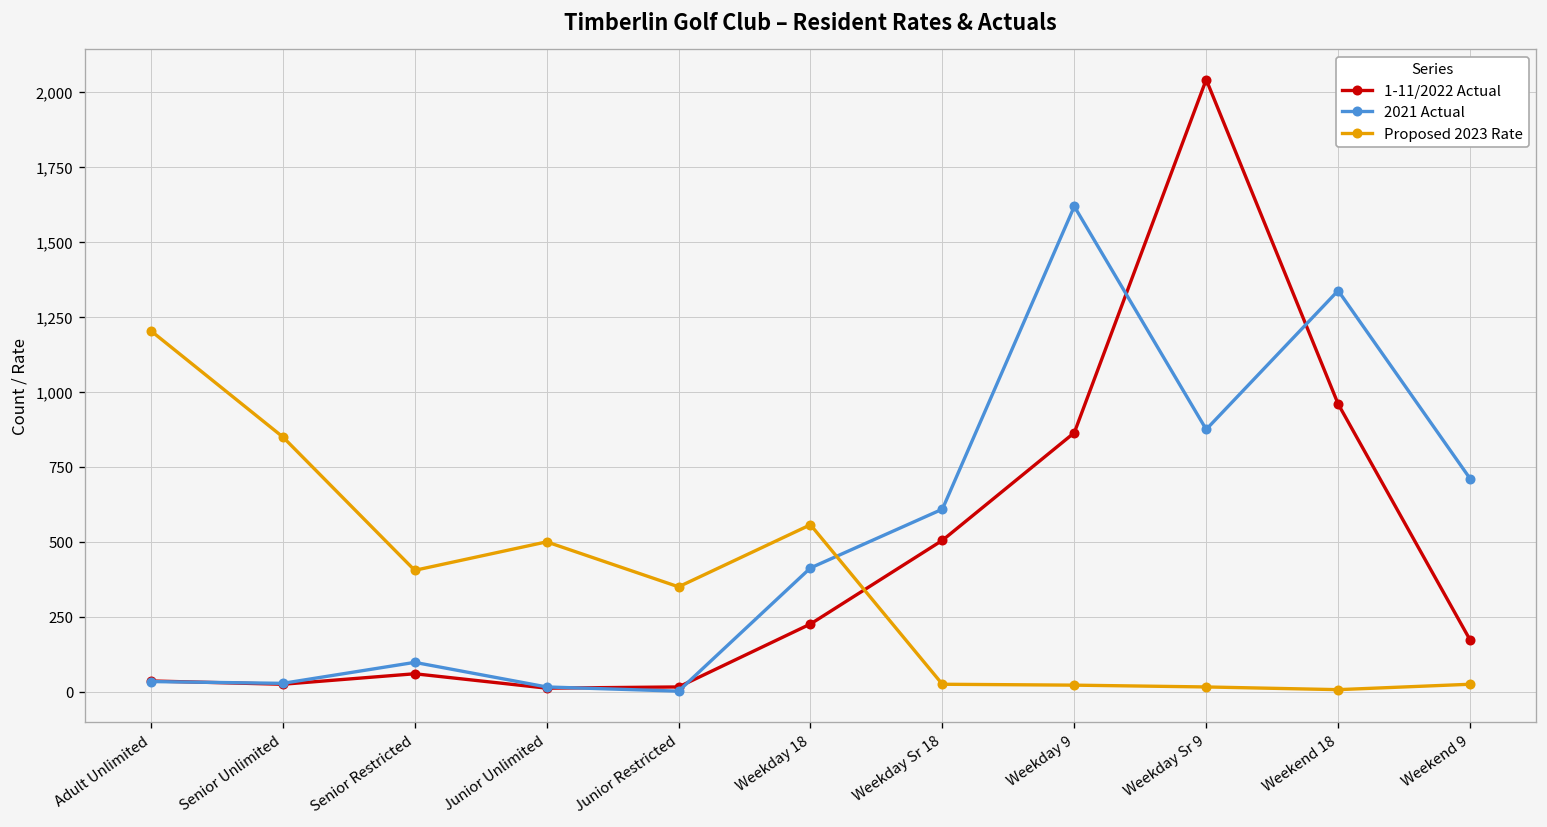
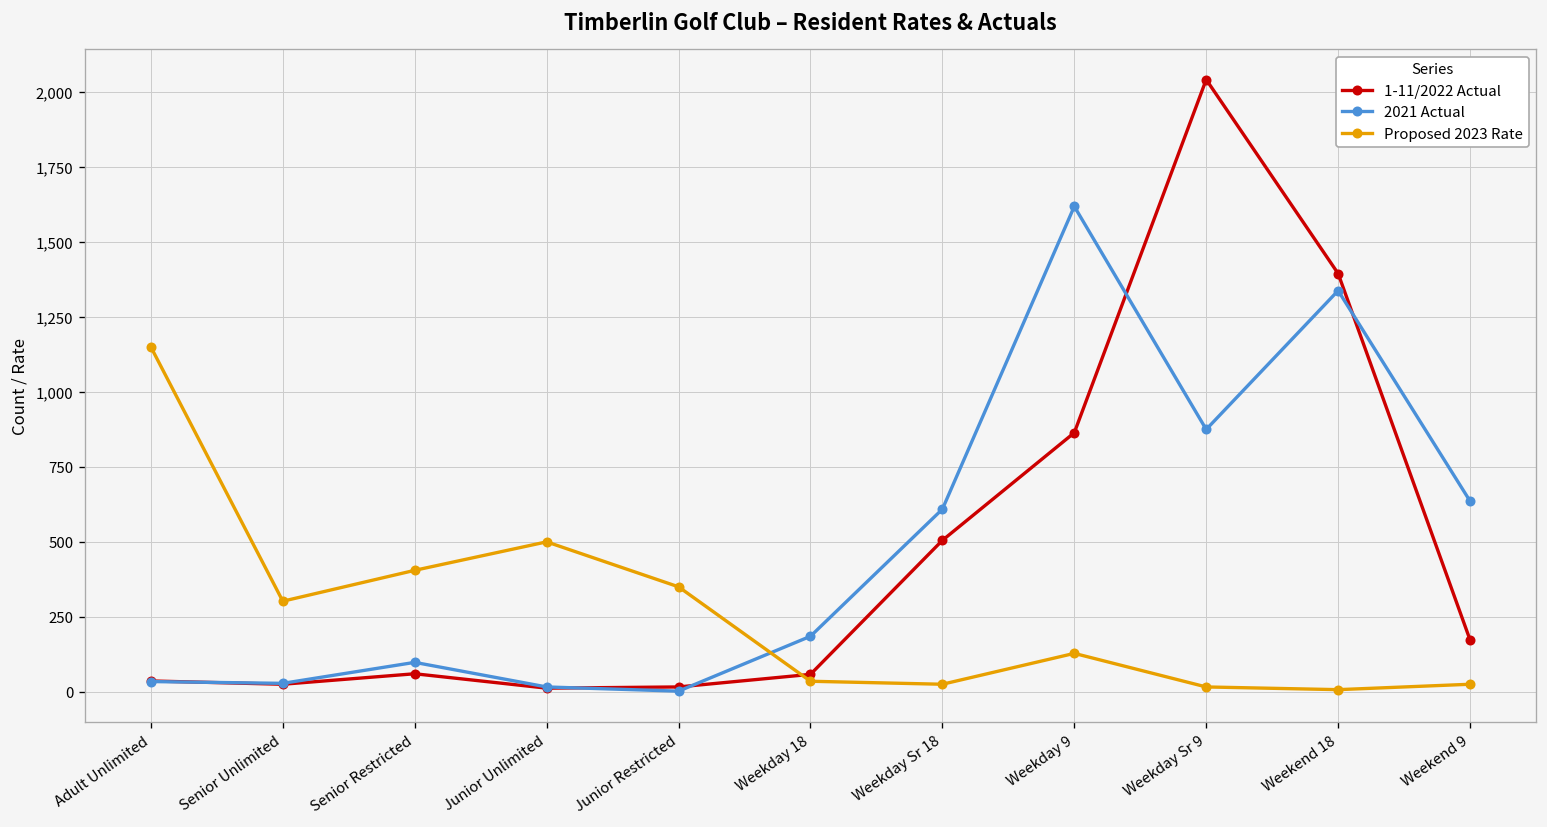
Proposed 2023 Rate, Adult Unlimited: 1,200 -> 1,150
Proposed 2023 Rate, Senior Unlimited: 850 -> 300
1-11/2022 Actual, Weekday 18: 230 -> 60
2021 Actual, Weekday 18: 410 -> 190
Proposed 2023 Rate, Weekday 18: 560 -> 40
Proposed 2023 Rate, Weekday 9: 20 -> 130
1-11/2022 Actual, Weekend 18: 960 -> 1,400
2021 Actual, Weekend 9: 710 -> 640
